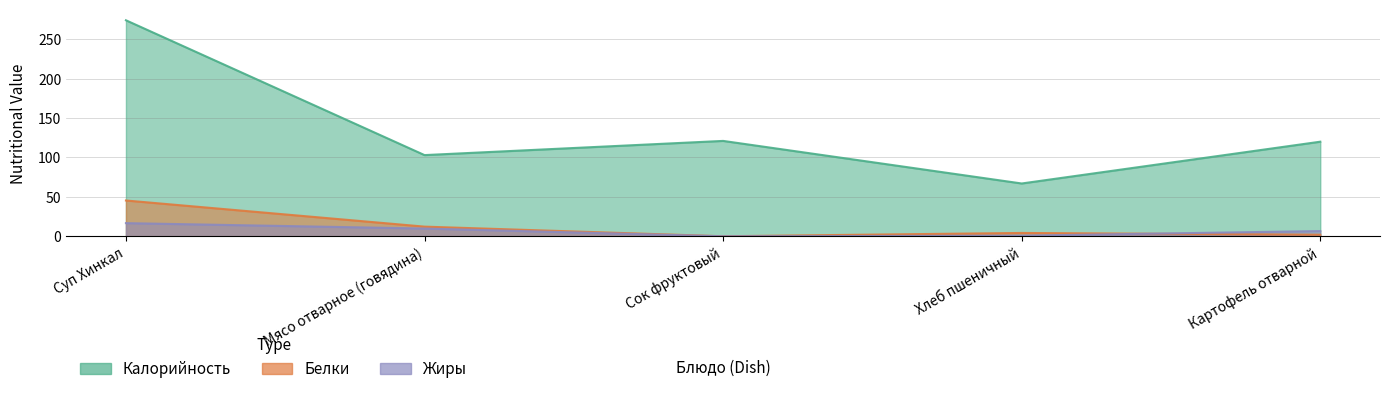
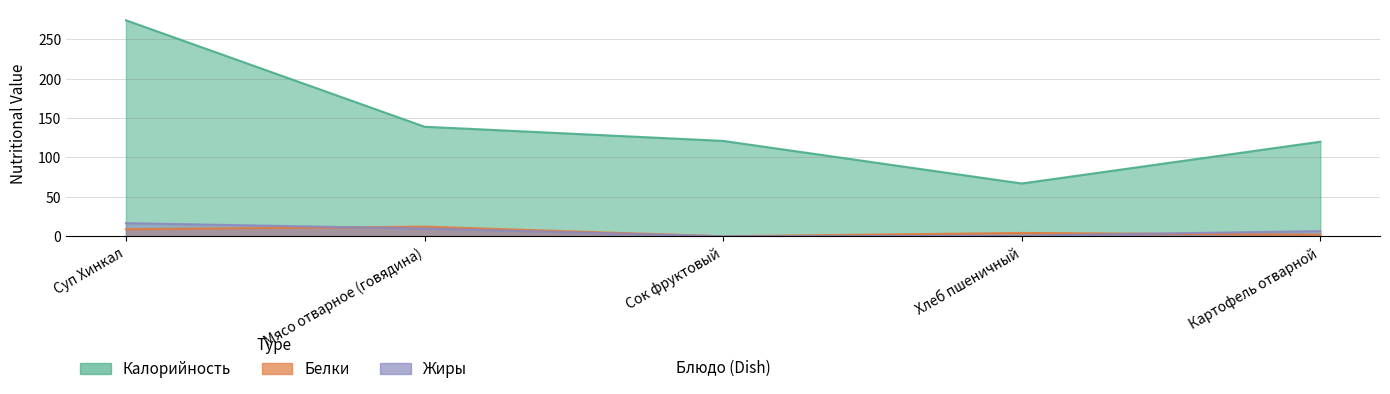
Белки, Суп Хинкал: 50 -> 10
Калорийность, Мясо отварное (говядина): 100 -> 140
